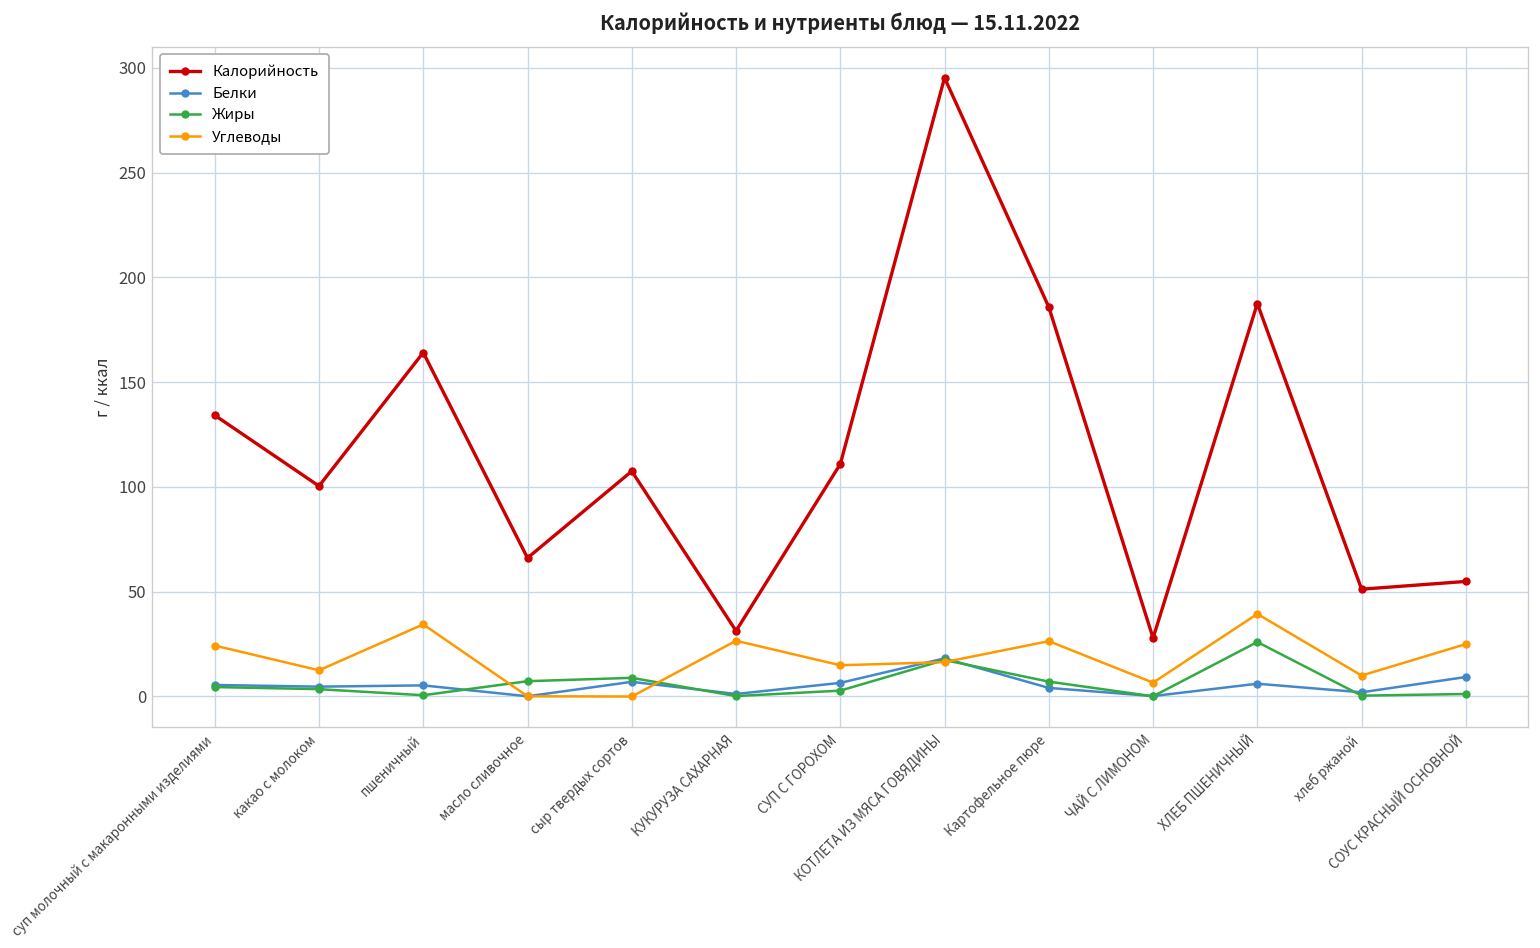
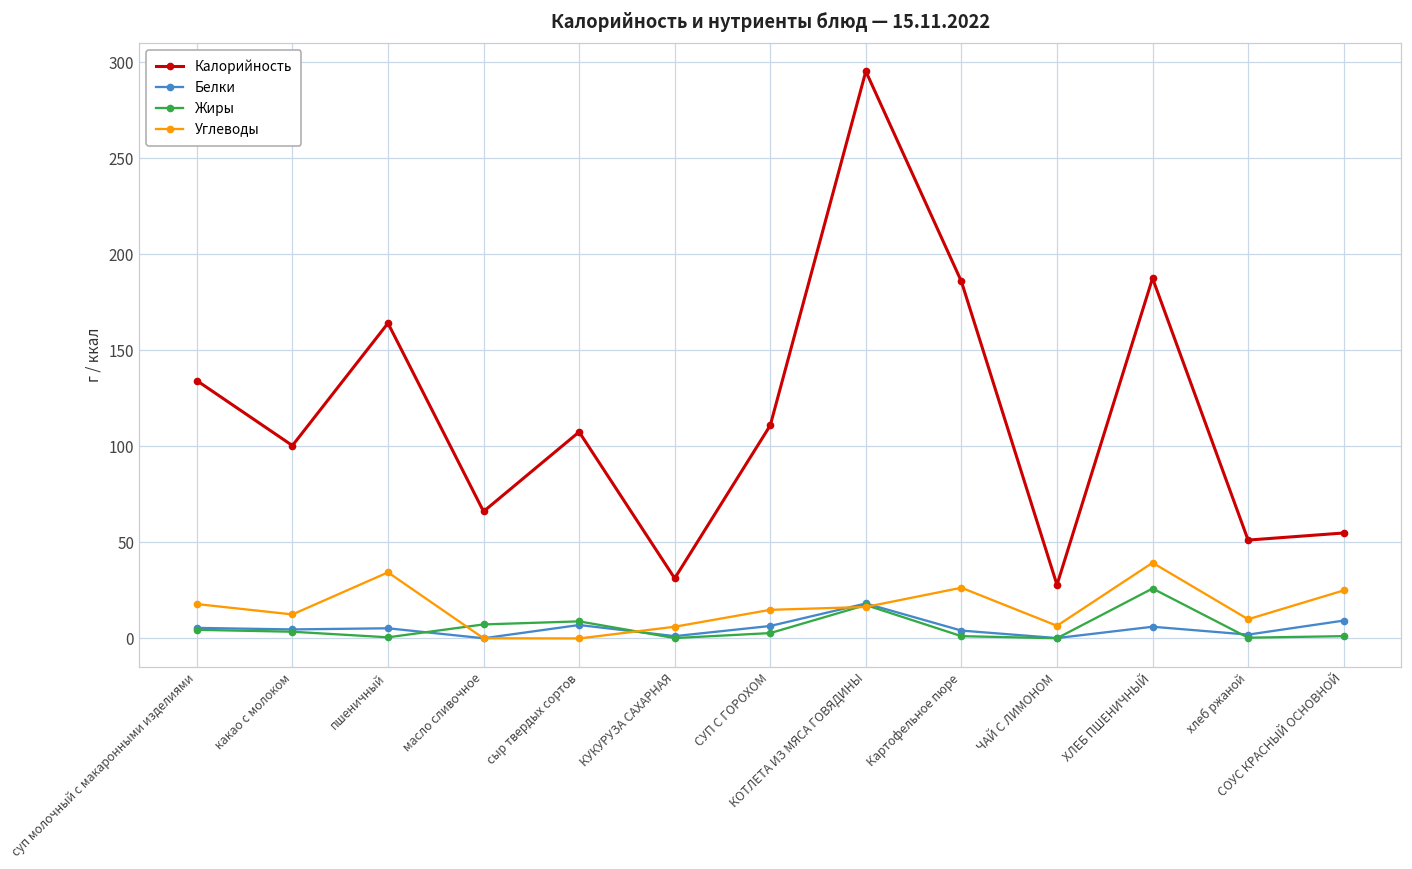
Углеводы, суп молочный с макаронными изделиями: 24 -> 18
Углеводы, КУКУРУЗА САХАРНАЯ: 27 -> 6
Жиры, Картофельное пюре: 7 -> 1
